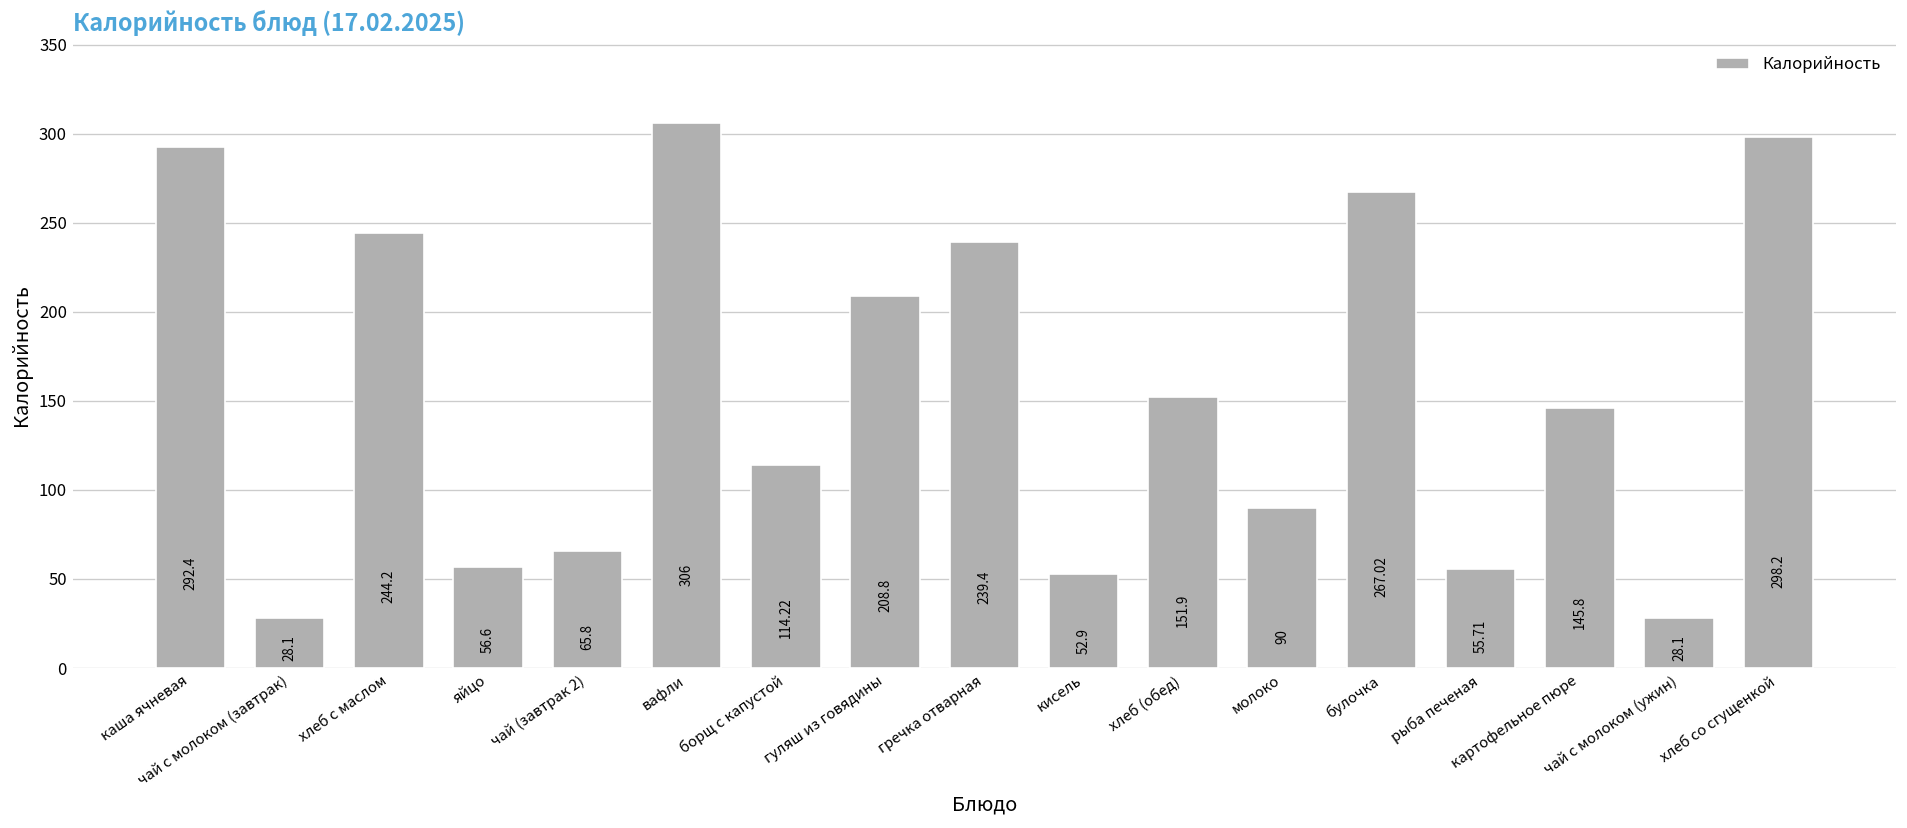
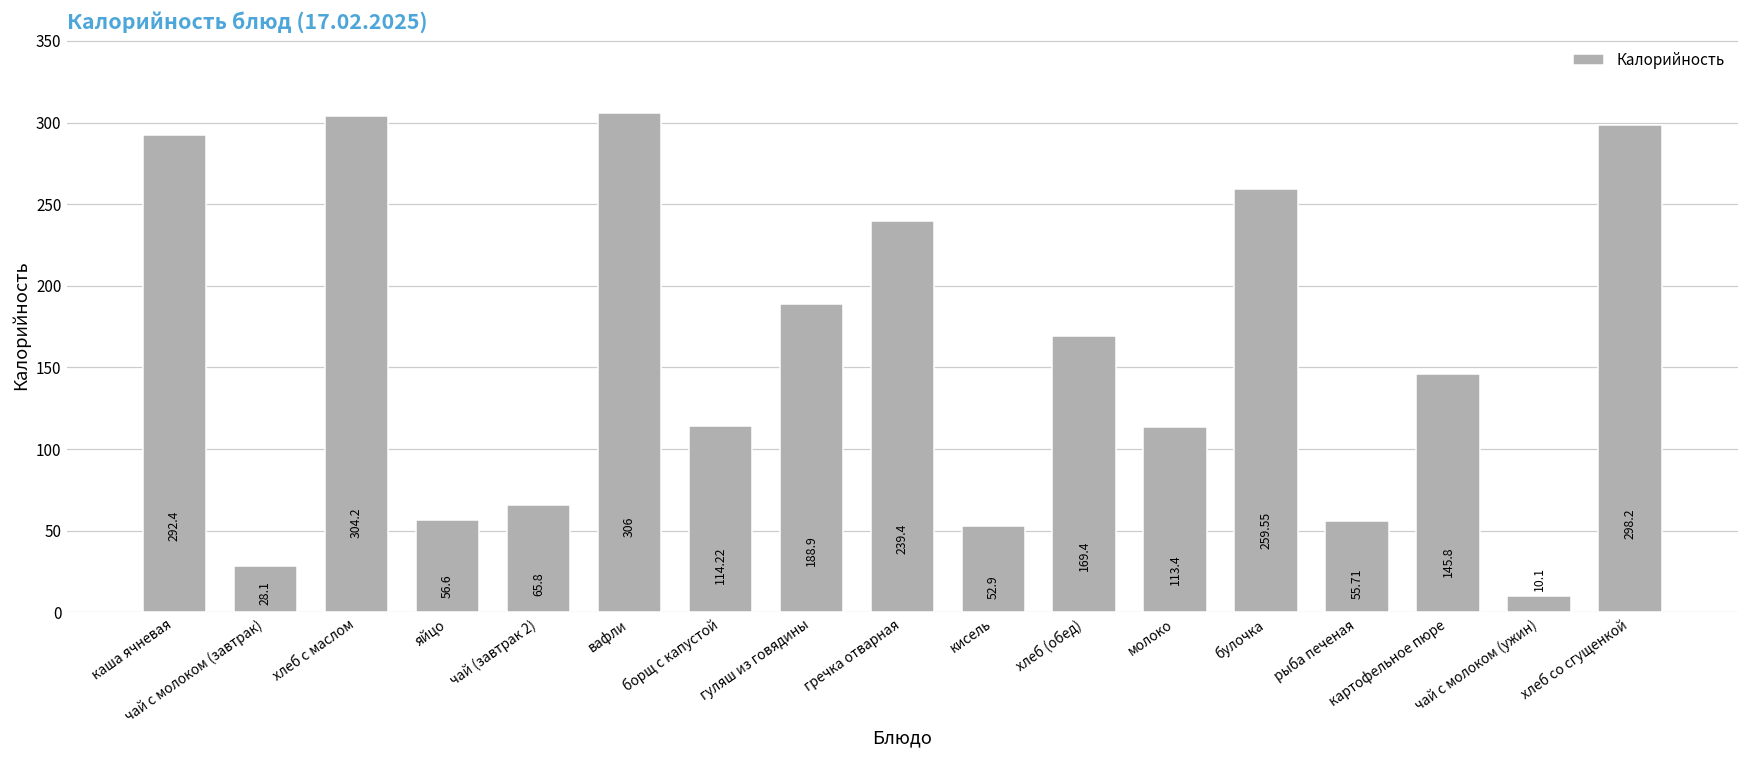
хлеб с маслом: 244.2 -> 304.2
гуляш из говядины: 208.8 -> 188.9
хлеб (обед): 151.9 -> 169.4
молоко: 90 -> 113.4
булочка: 267.02 -> 259.55
чай с молоком (ужин): 28.1 -> 10.1
